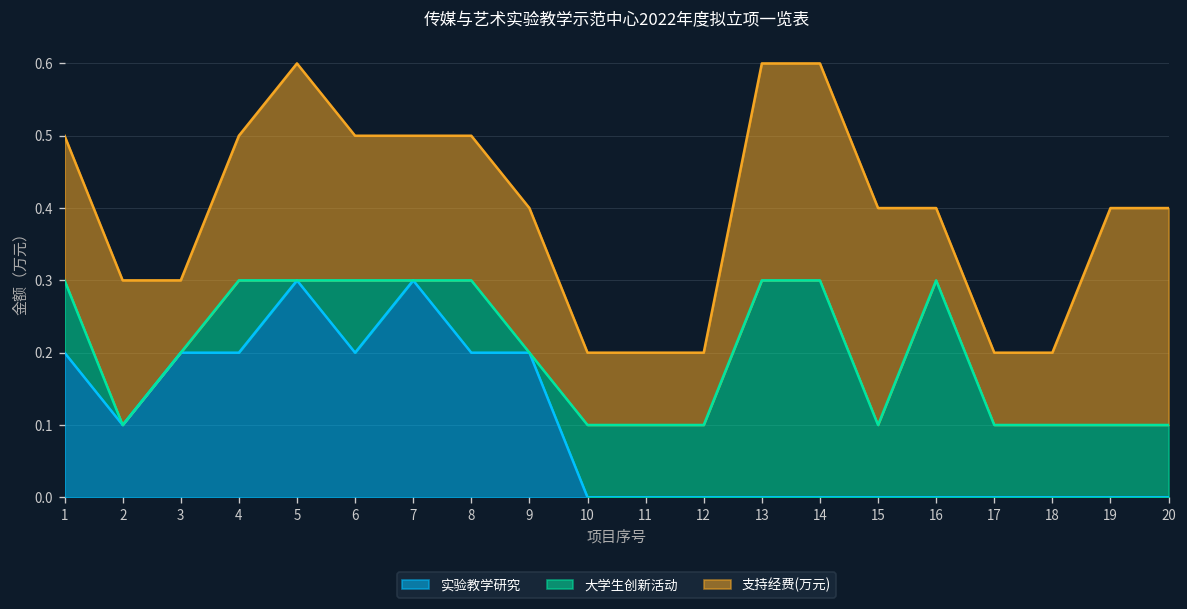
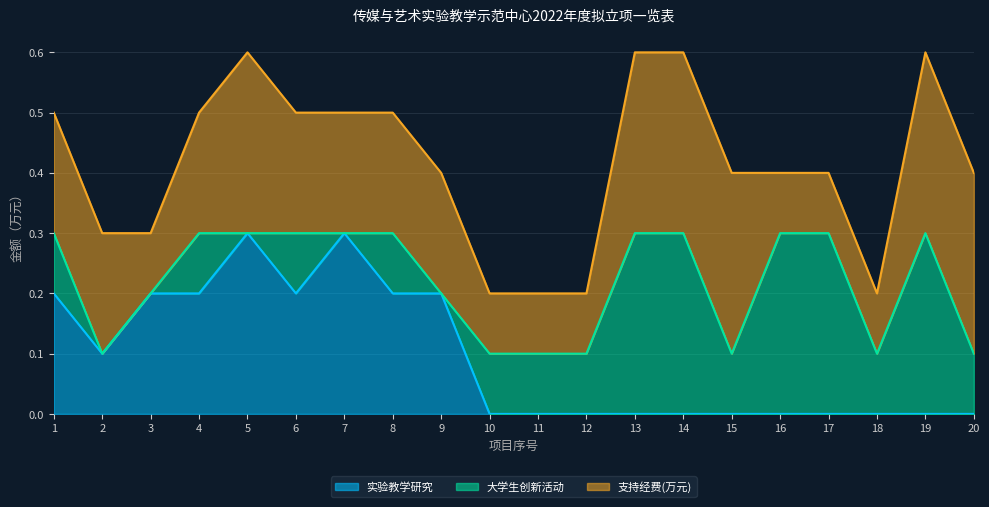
大学生创新活动, 17: 0.1 -> 0.3
大学生创新活动, 19: 0.1 -> 0.3
